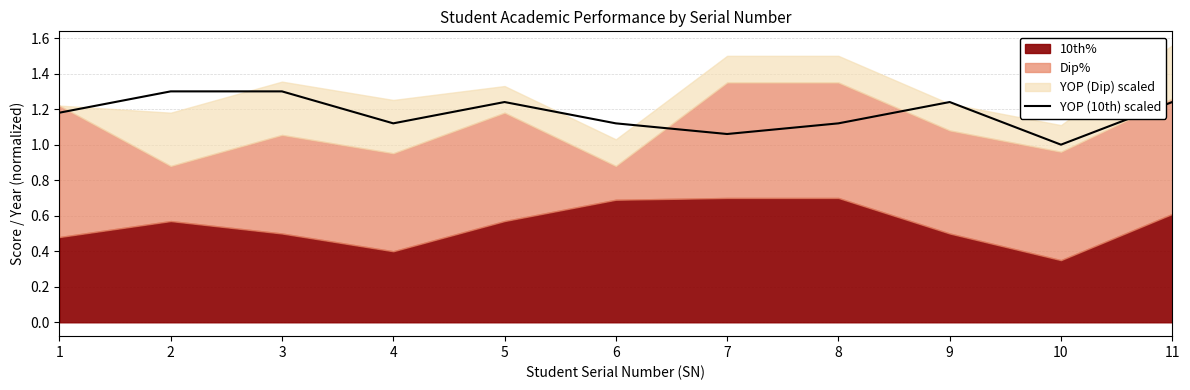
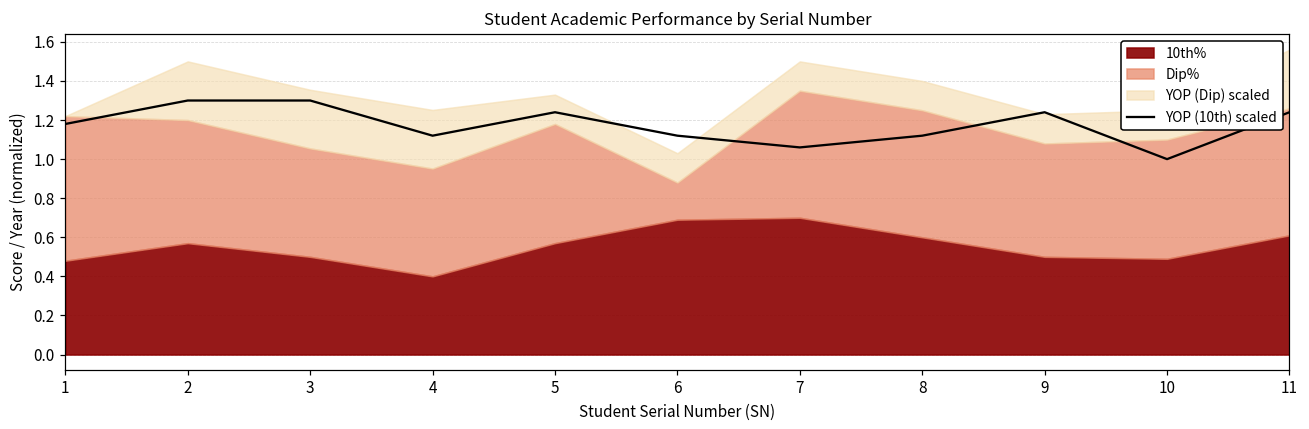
Dip%, 2: 0.31 -> 0.63
10th%, 8: 0.7 -> 0.6
10th%, 10: 0.35 -> 0.49
